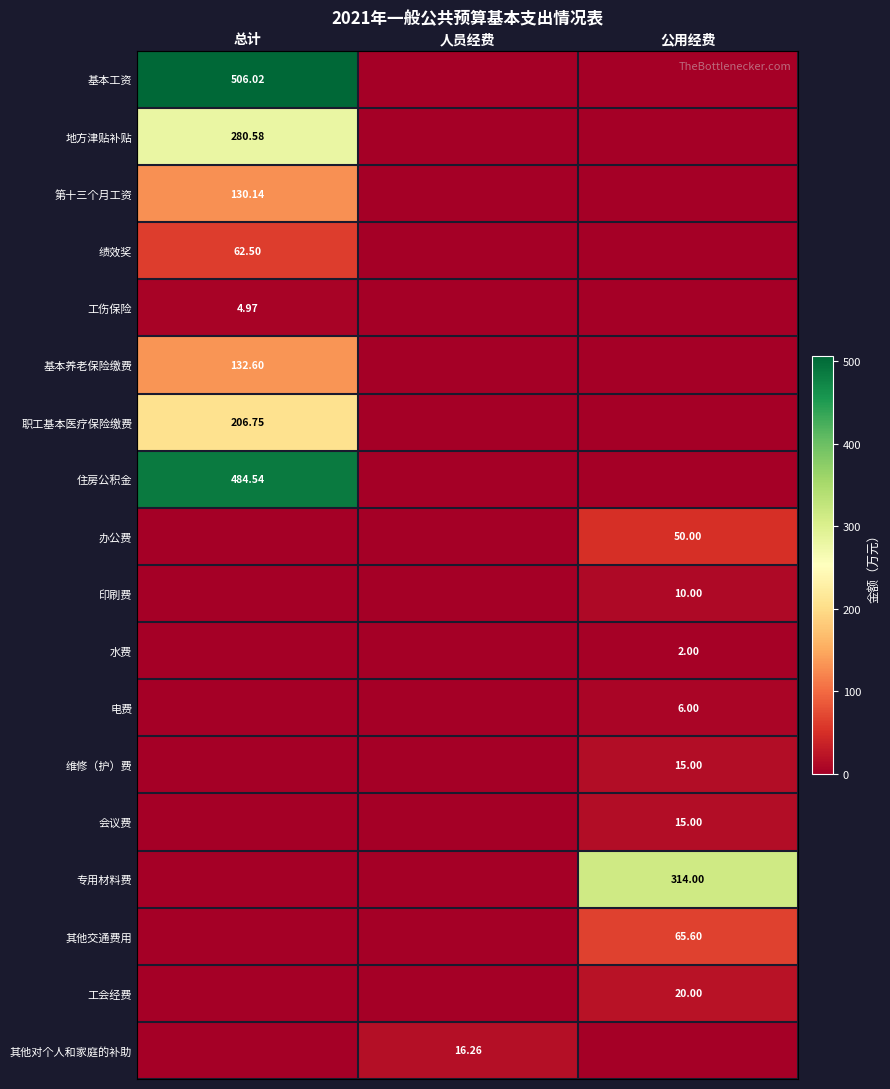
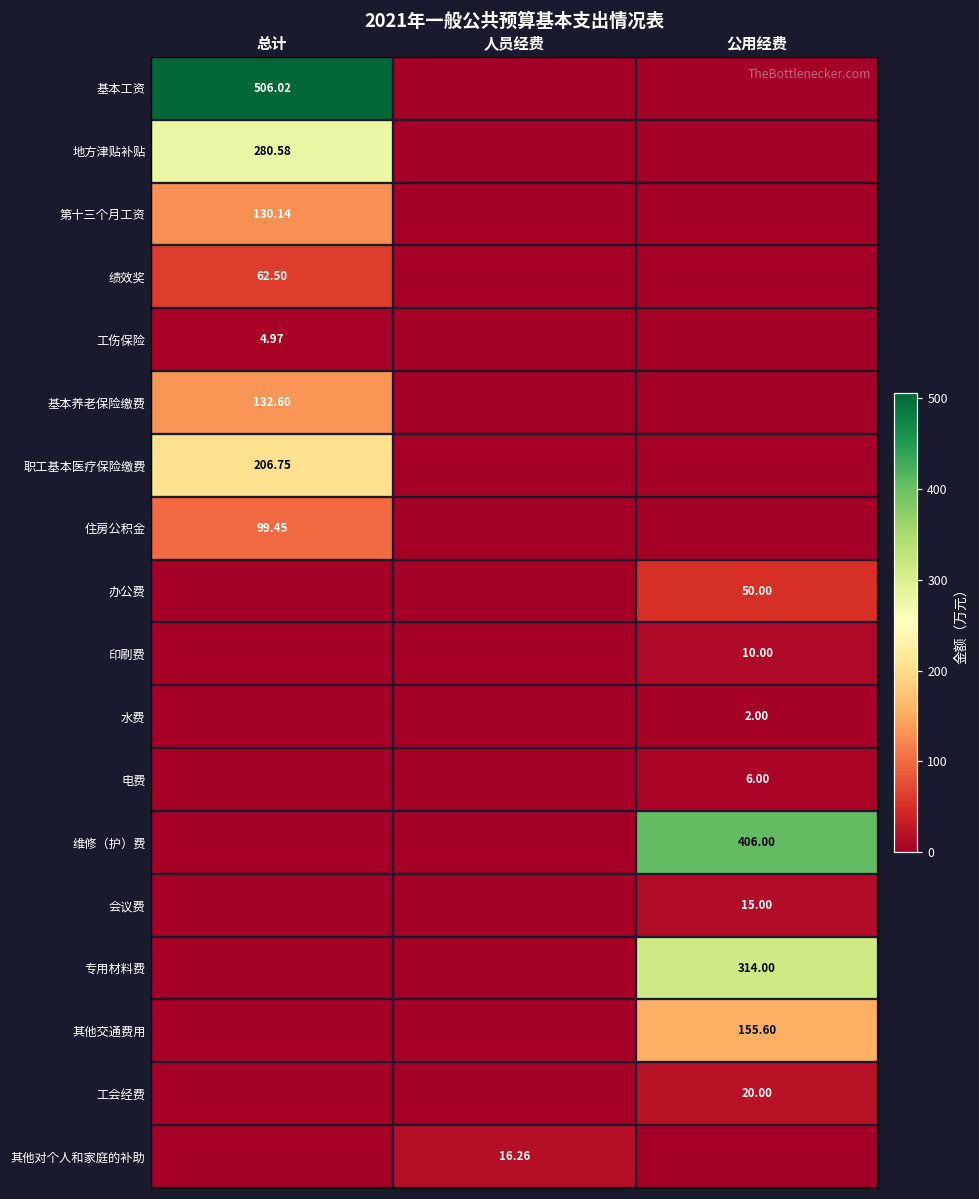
住房公积金, 总计: 484.54 -> 99.45
维修（护）费, 公用经费: 15.00 -> 406.00
其他交通费用, 公用经费: 65.60 -> 155.60
